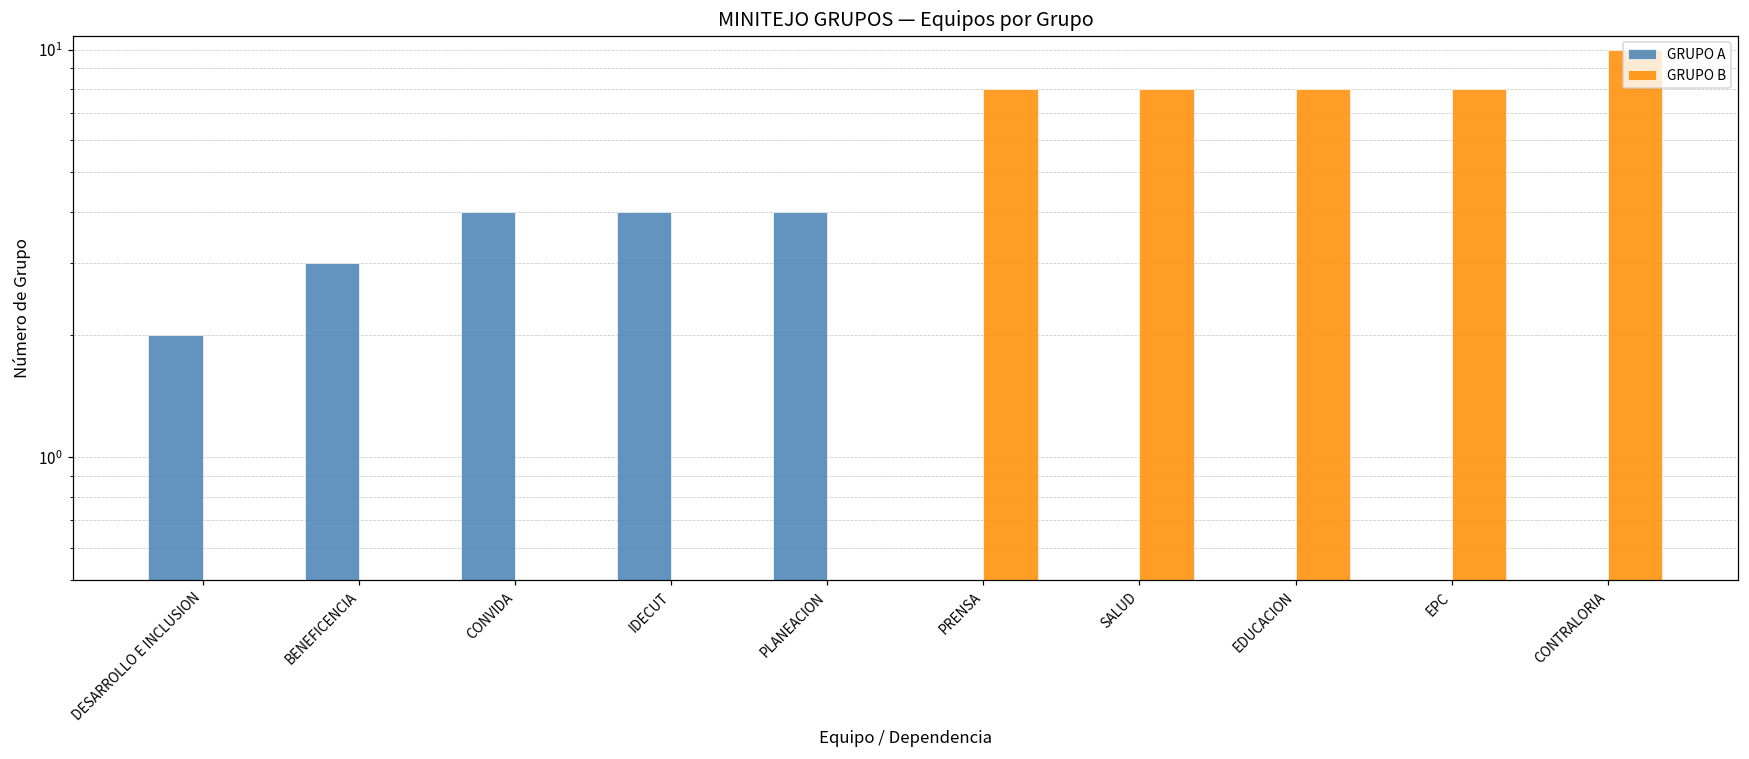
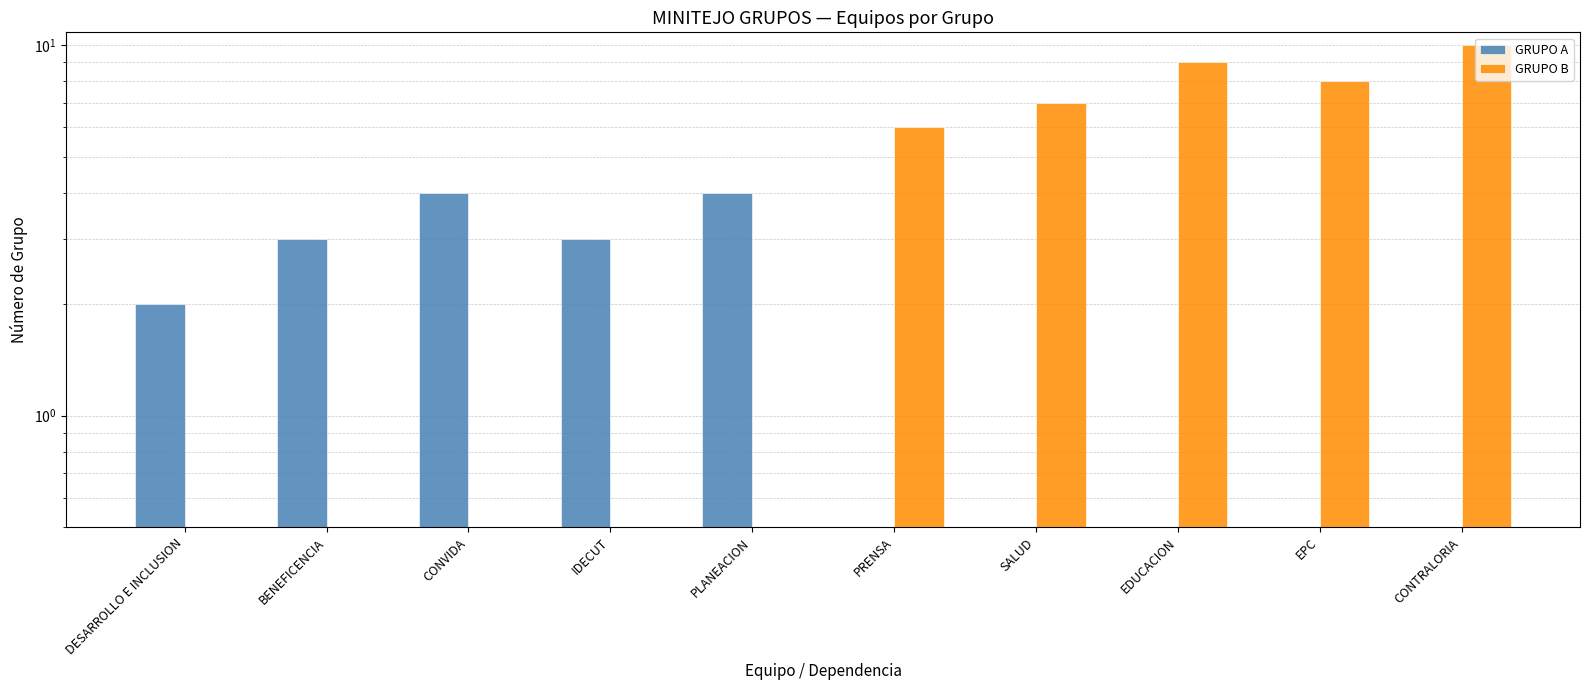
GRUPO A, IDECUT: 4 -> 3
GRUPO B, PRENSA: 8 -> 6
GRUPO B, SALUD: 8 -> 7
GRUPO B, EDUCACION: 8 -> 9
